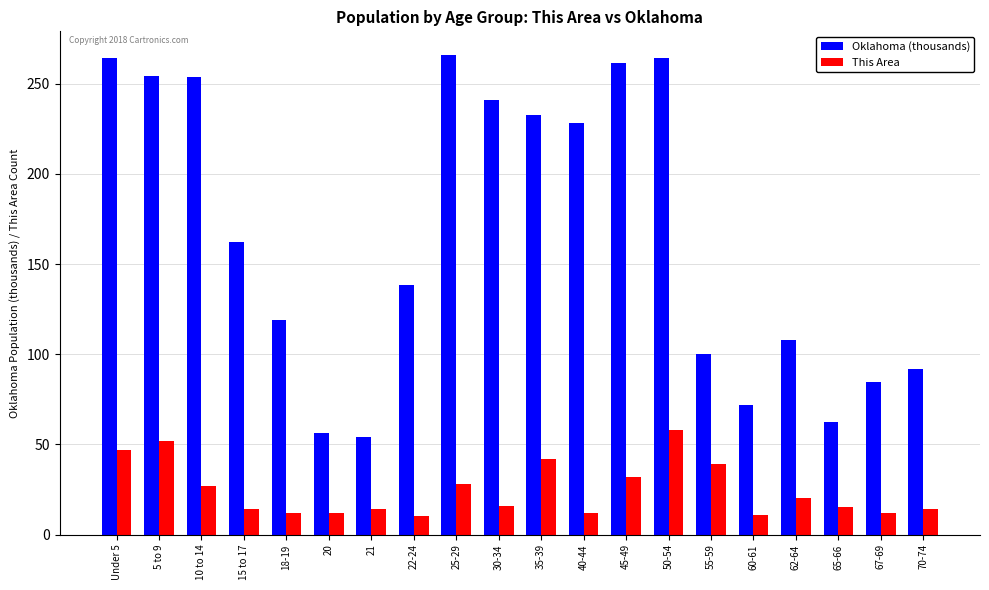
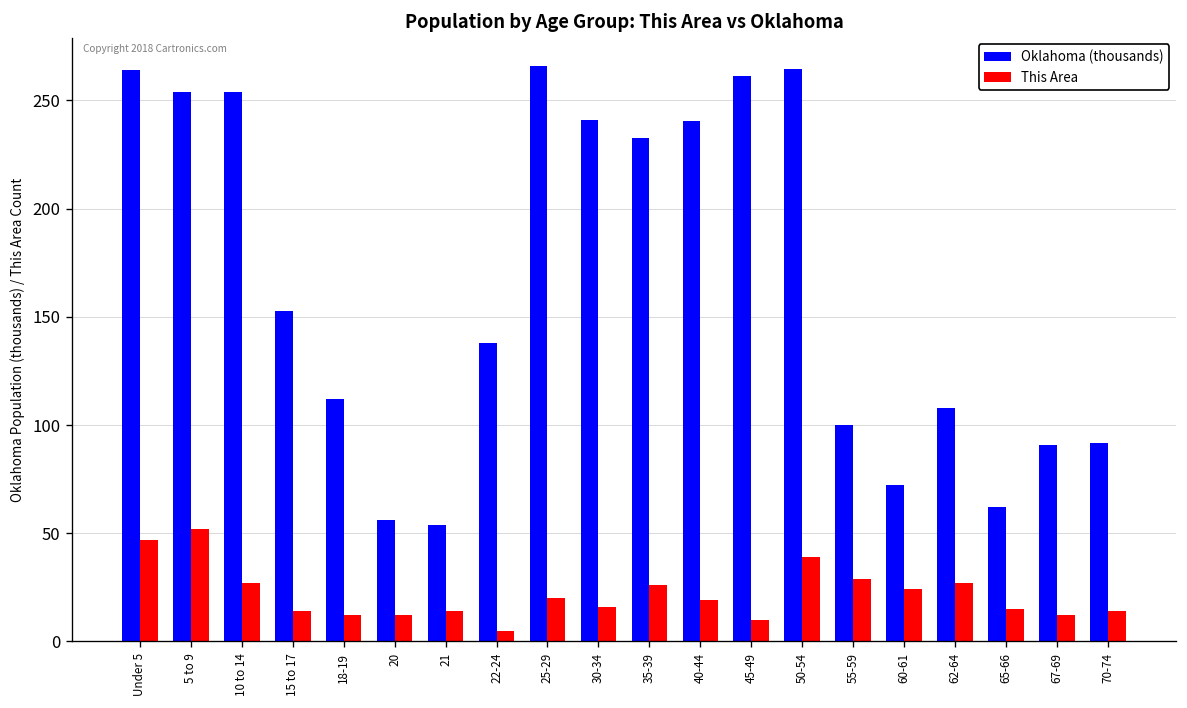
Oklahoma (thousands), 15 to 17: 162 -> 153
Oklahoma (thousands), 18-19: 119 -> 112
This Area, 22-24: 10 -> 5
This Area, 25-29: 28 -> 20
This Area, 35-39: 42 -> 26
Oklahoma (thousands), 40-44: 228 -> 241
This Area, 40-44: 12 -> 19
This Area, 45-49: 32 -> 10
This Area, 50-54: 58 -> 39
This Area, 55-59: 39 -> 29
This Area, 60-61: 11 -> 24
This Area, 62-64: 20 -> 27
Oklahoma (thousands), 67-69: 85 -> 91
